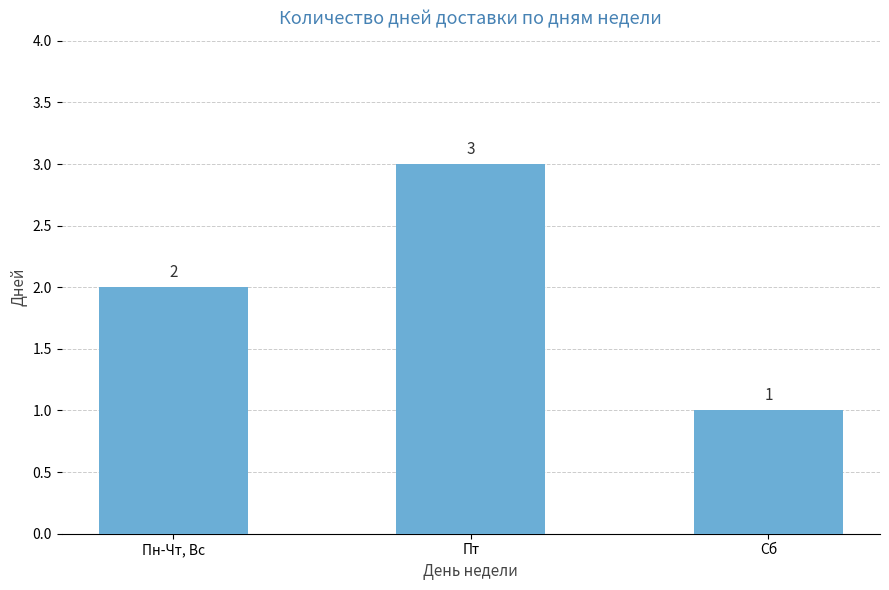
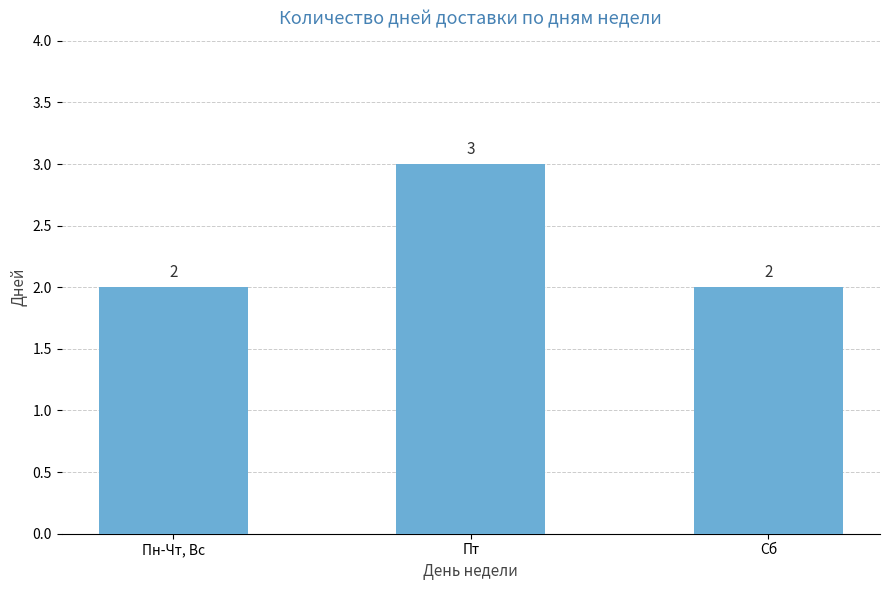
Сб: 1 -> 2
